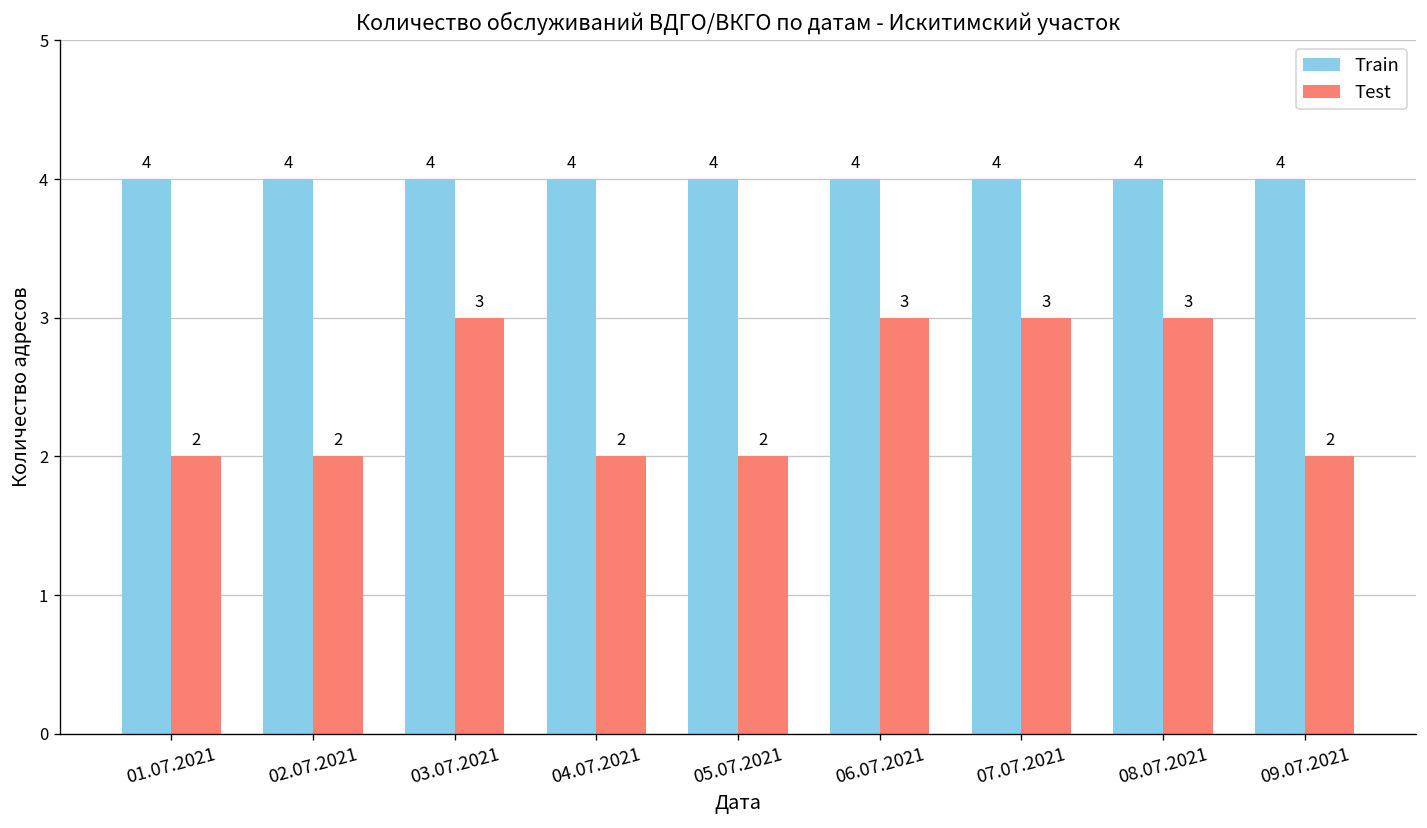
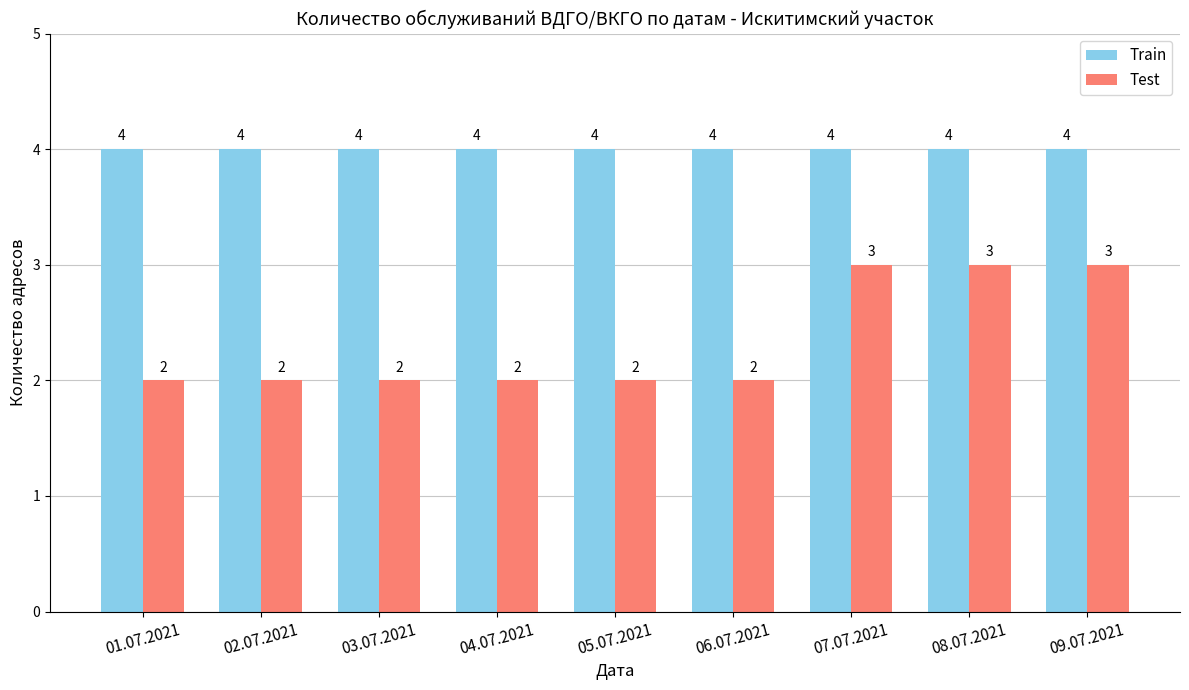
Test, 03.07.2021: 3 -> 2
Test, 06.07.2021: 3 -> 2
Test, 09.07.2021: 2 -> 3
